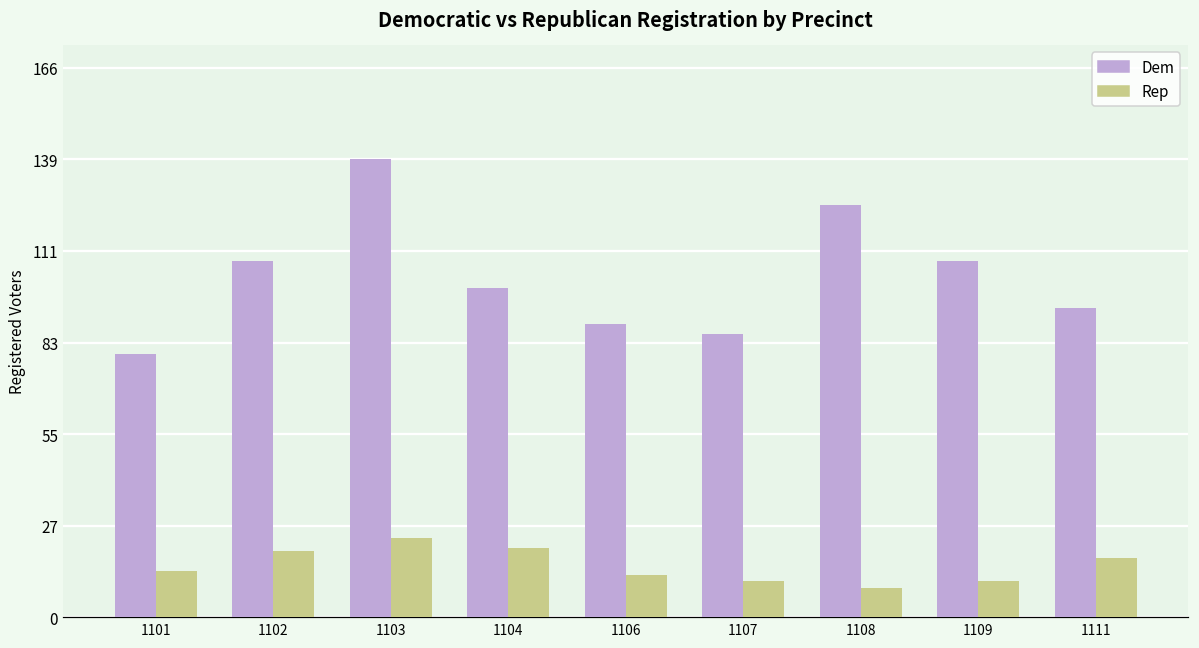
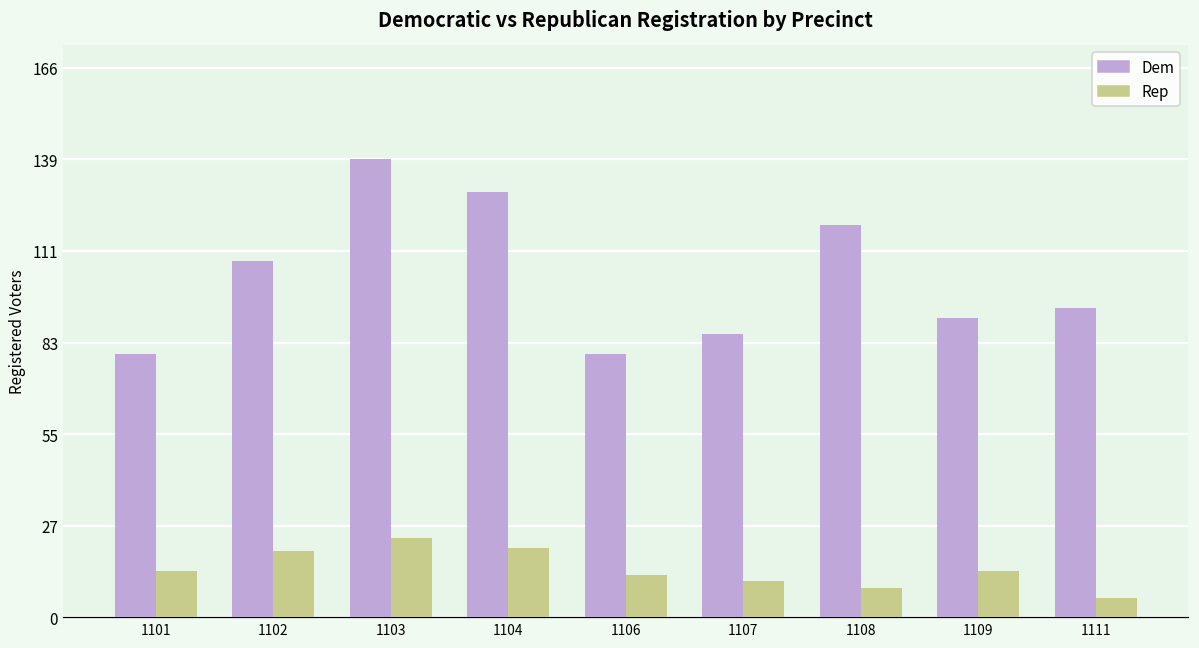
Dem, 1104: 100 -> 129
Dem, 1106: 89 -> 80
Dem, 1108: 125 -> 119
Dem, 1109: 108 -> 91
Rep, 1109: 11 -> 14
Rep, 1111: 18 -> 6
